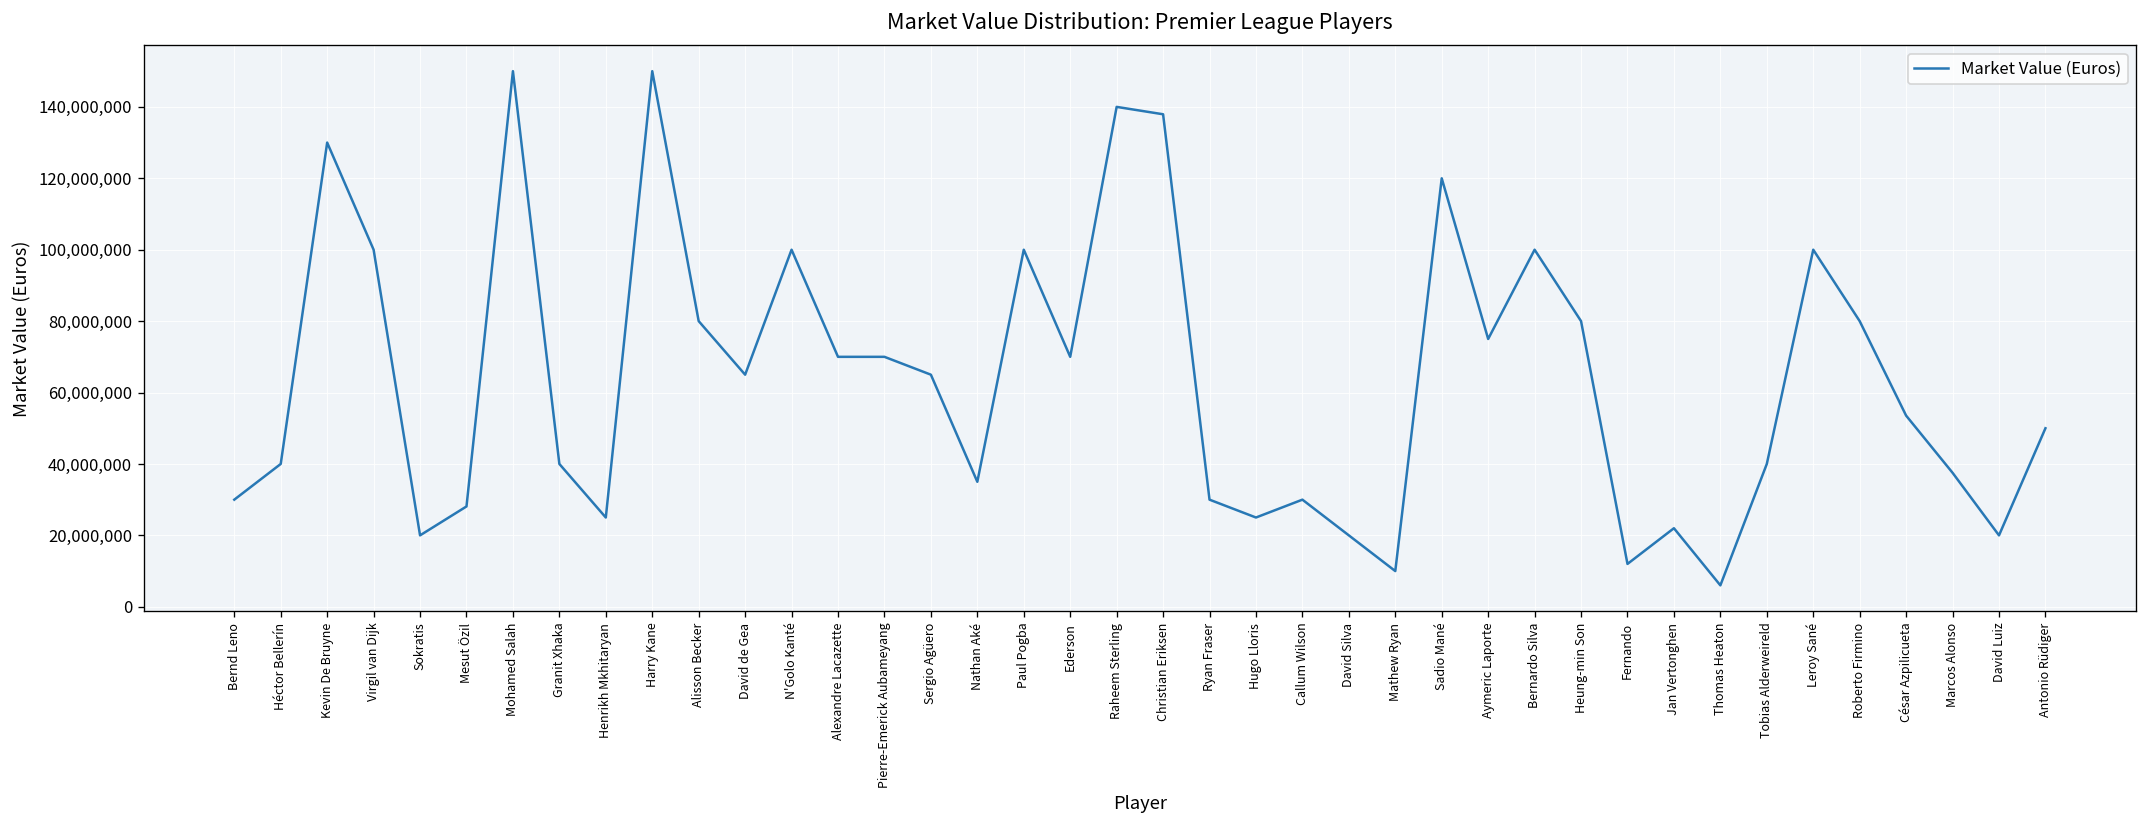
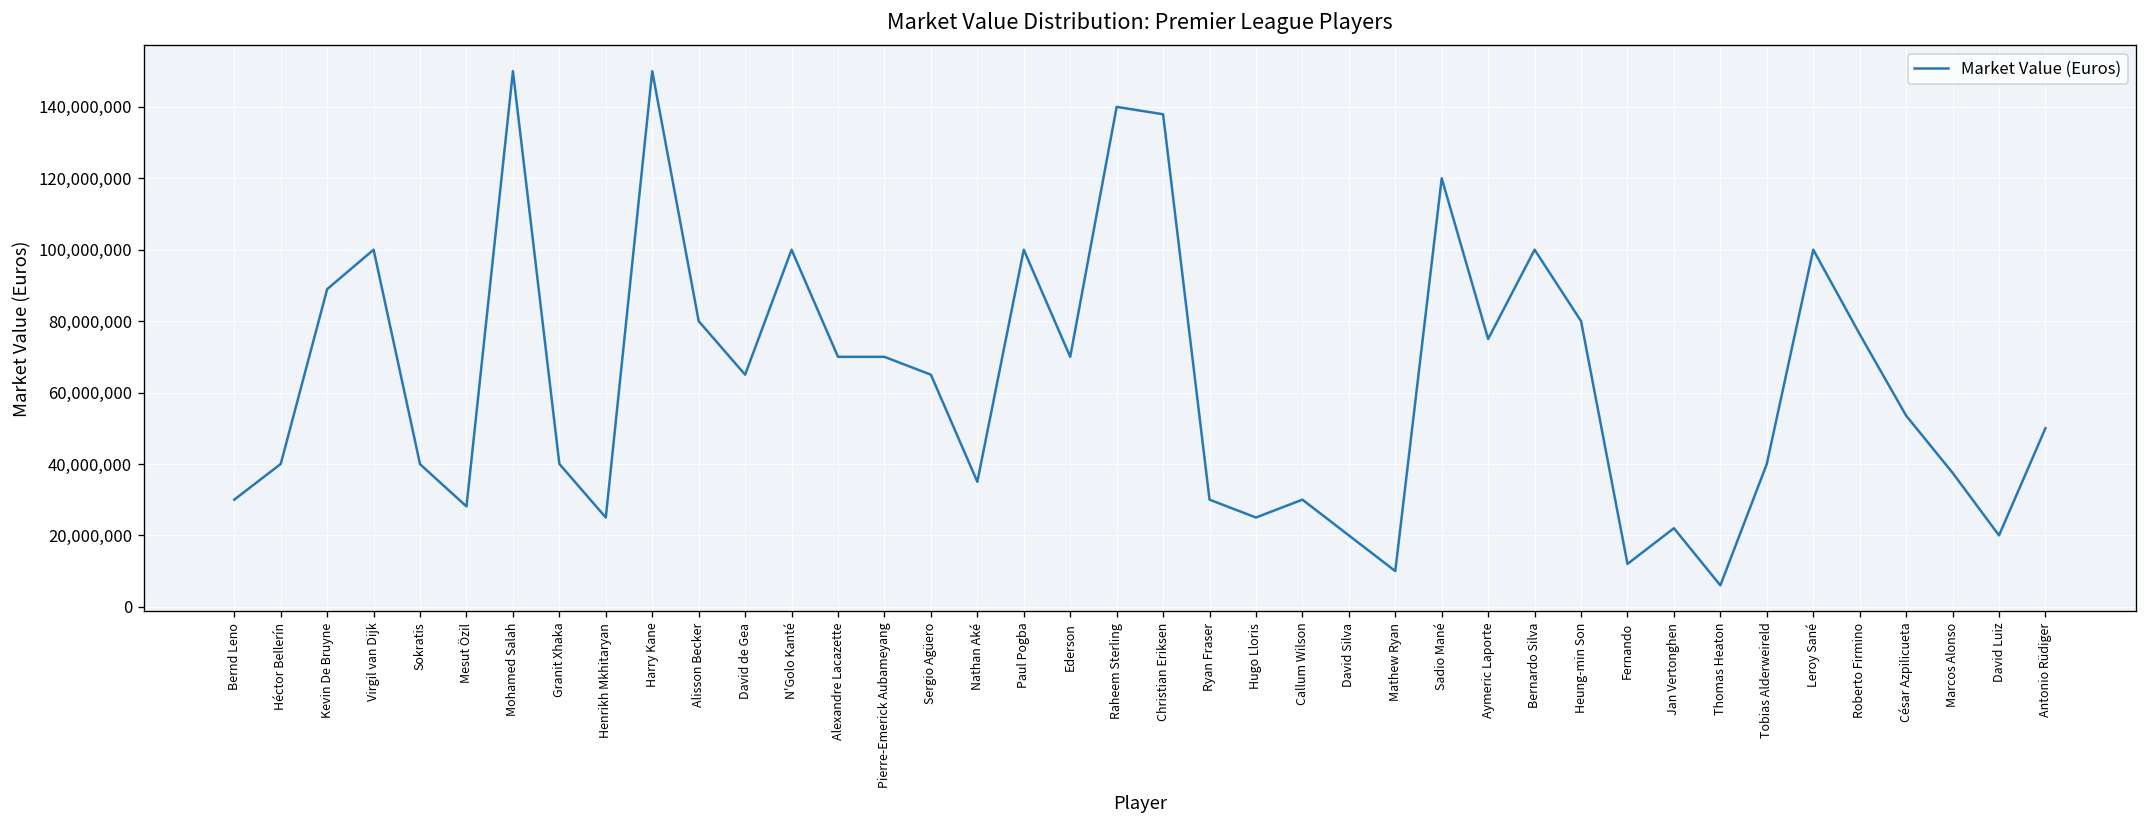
Kevin De Bruyne: 130,000,000 -> 89,000,000
Sokratis: 20,000,000 -> 40,000,000
Roberto Firmino: 80,000,000 -> 76,000,000
